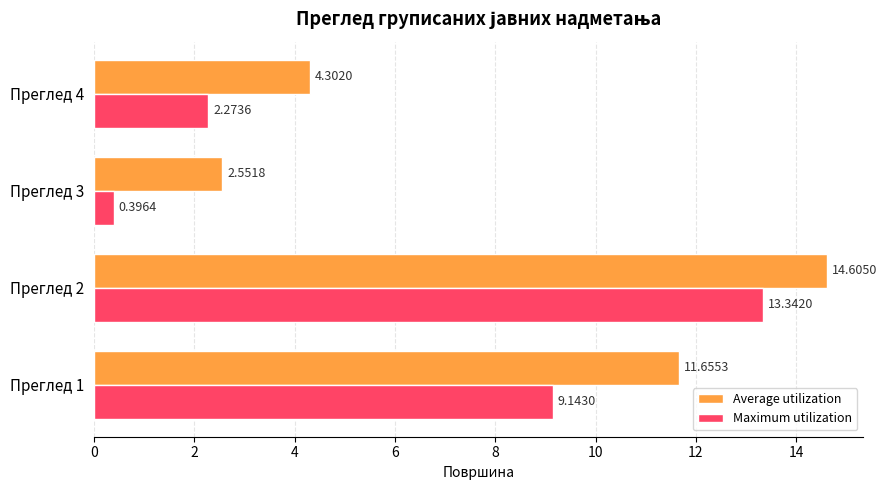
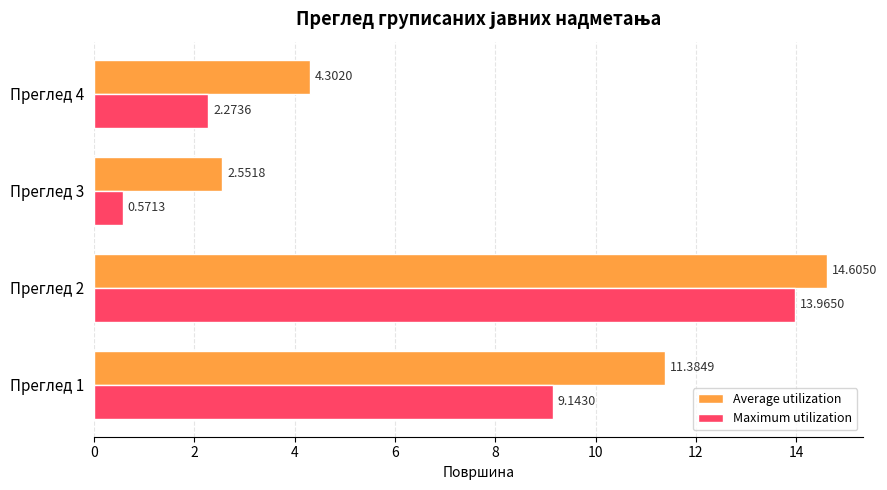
Maximum utilization, Преглед 3: 0.3964 -> 0.5713
Maximum utilization, Преглед 2: 13.3420 -> 13.9650
Average utilization, Преглед 1: 11.6553 -> 11.3849
